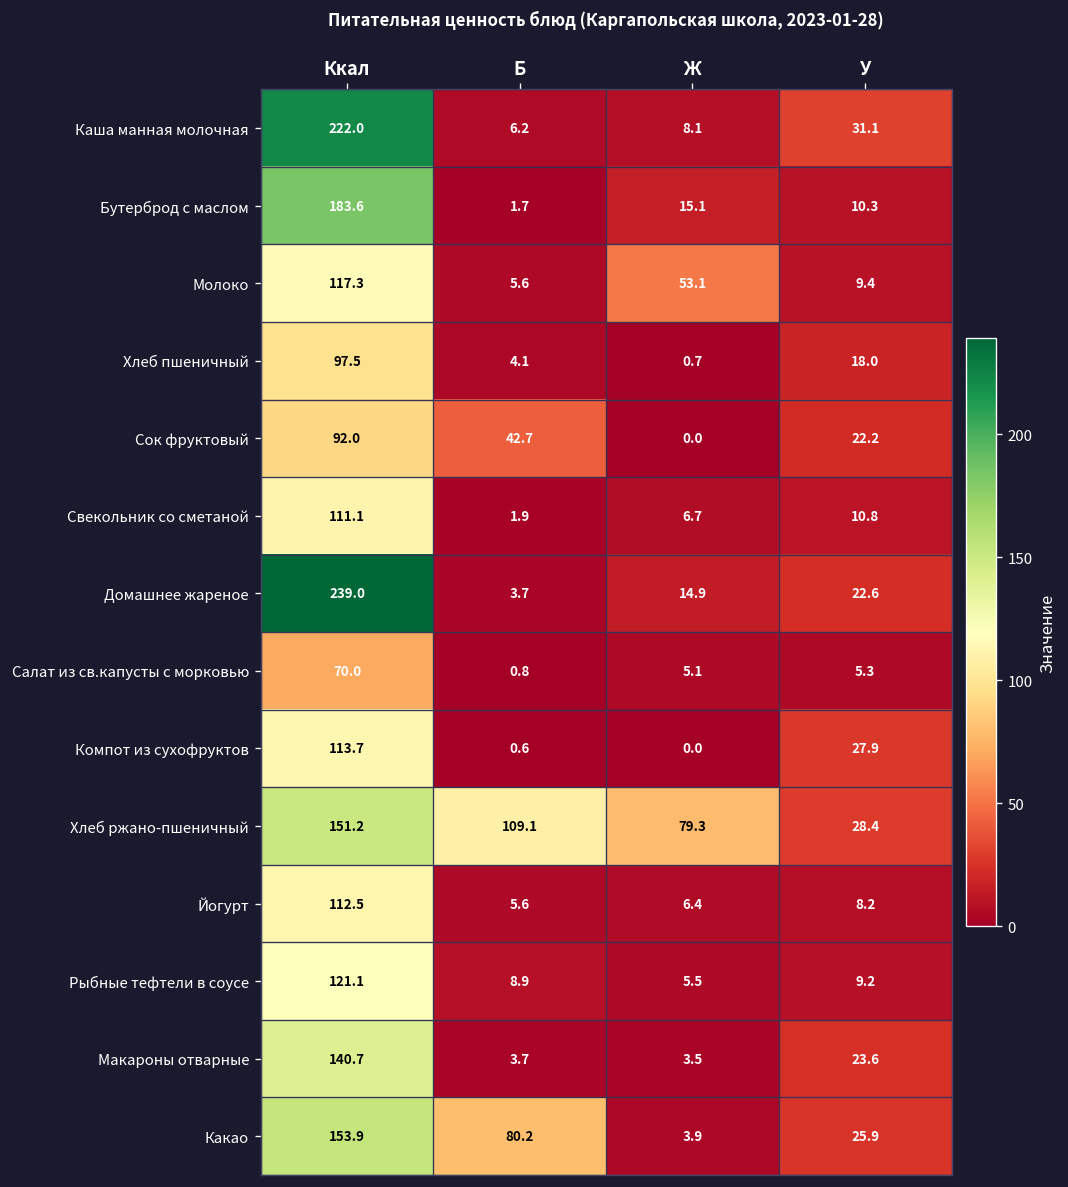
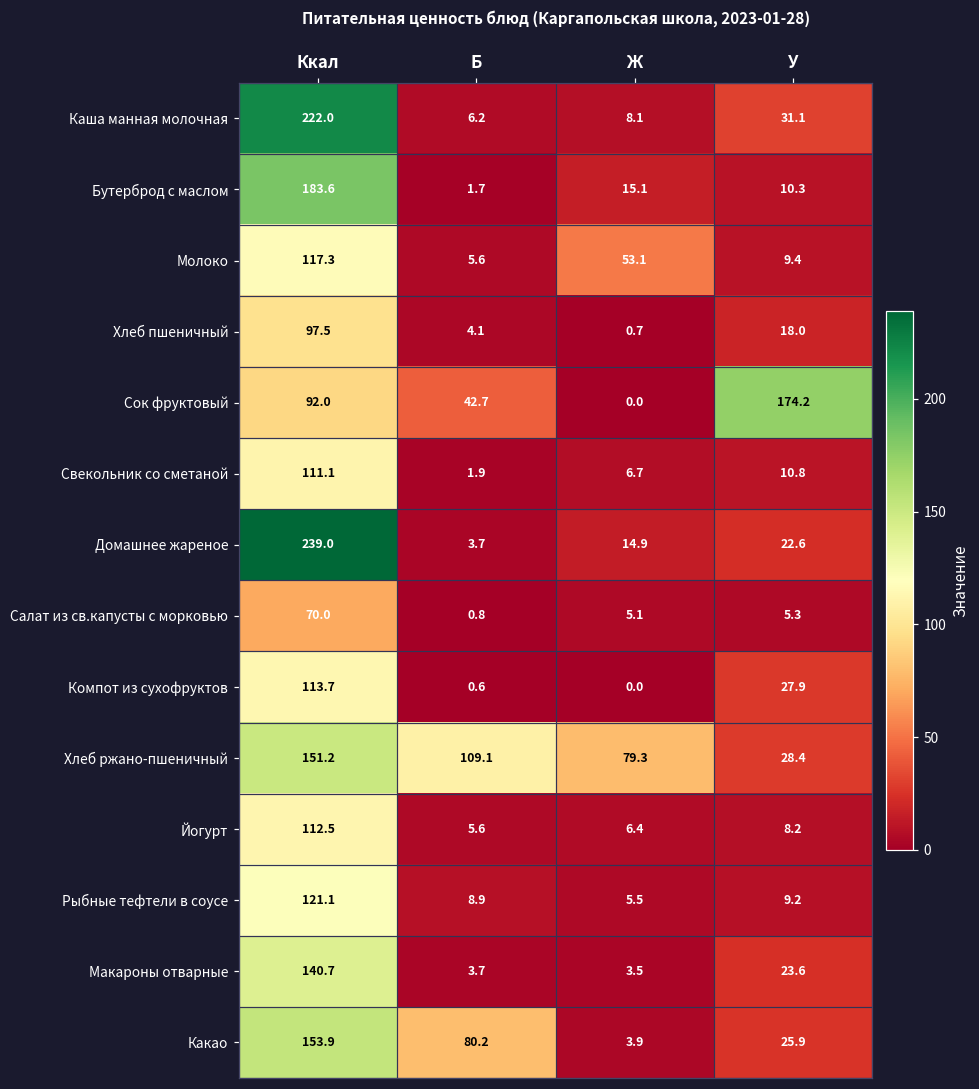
Сок фруктовый, У: 22.2 -> 174.2
